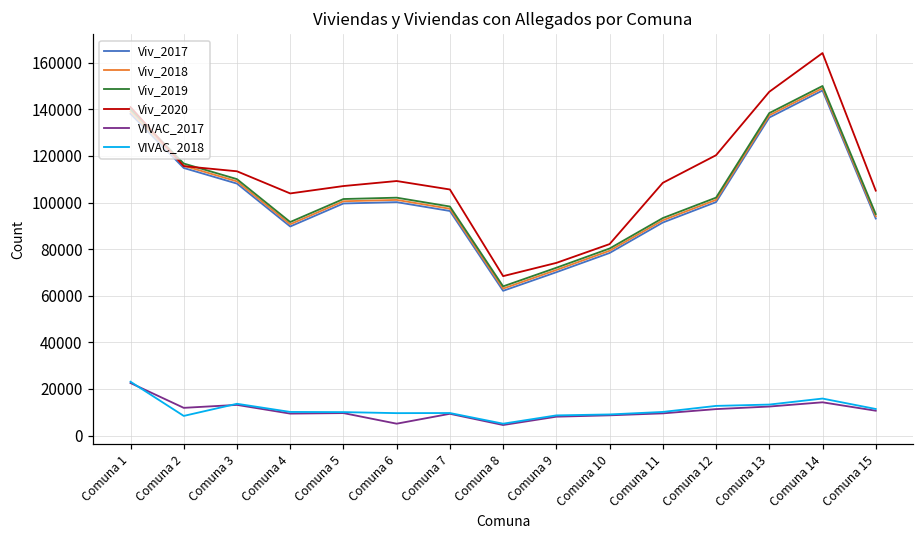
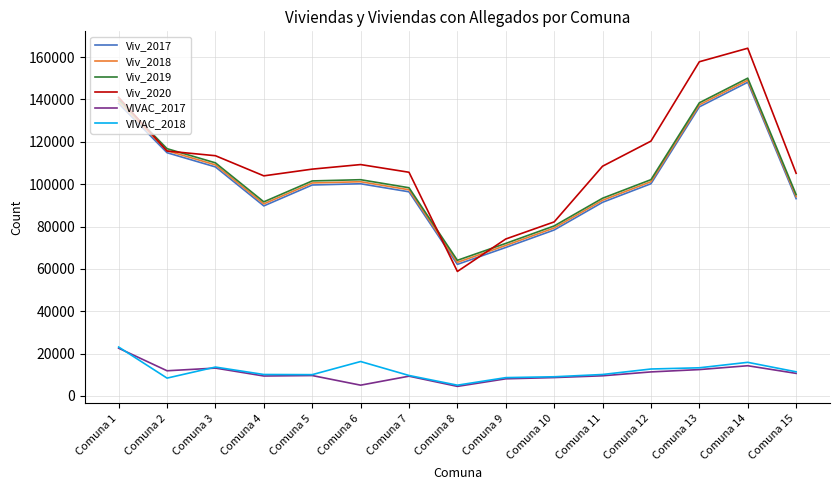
VIVAC_2018, Comuna 6: 10000 -> 16000
Viv_2020, Comuna 8: 68000 -> 59000
Viv_2020, Comuna 13: 148000 -> 158000
